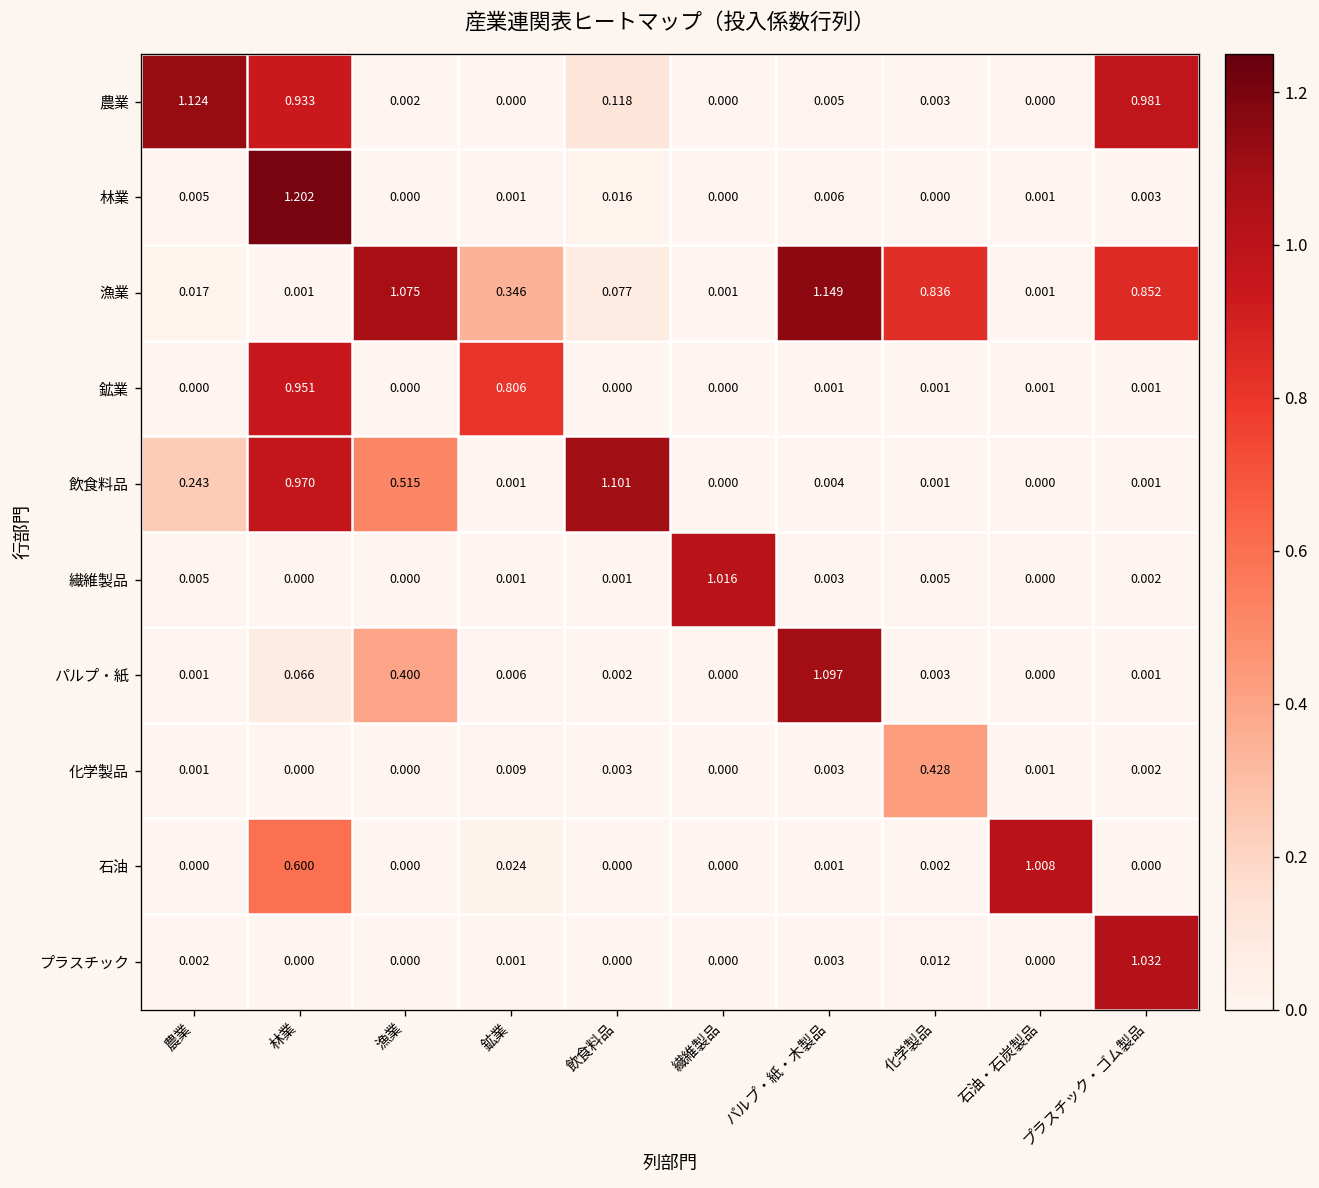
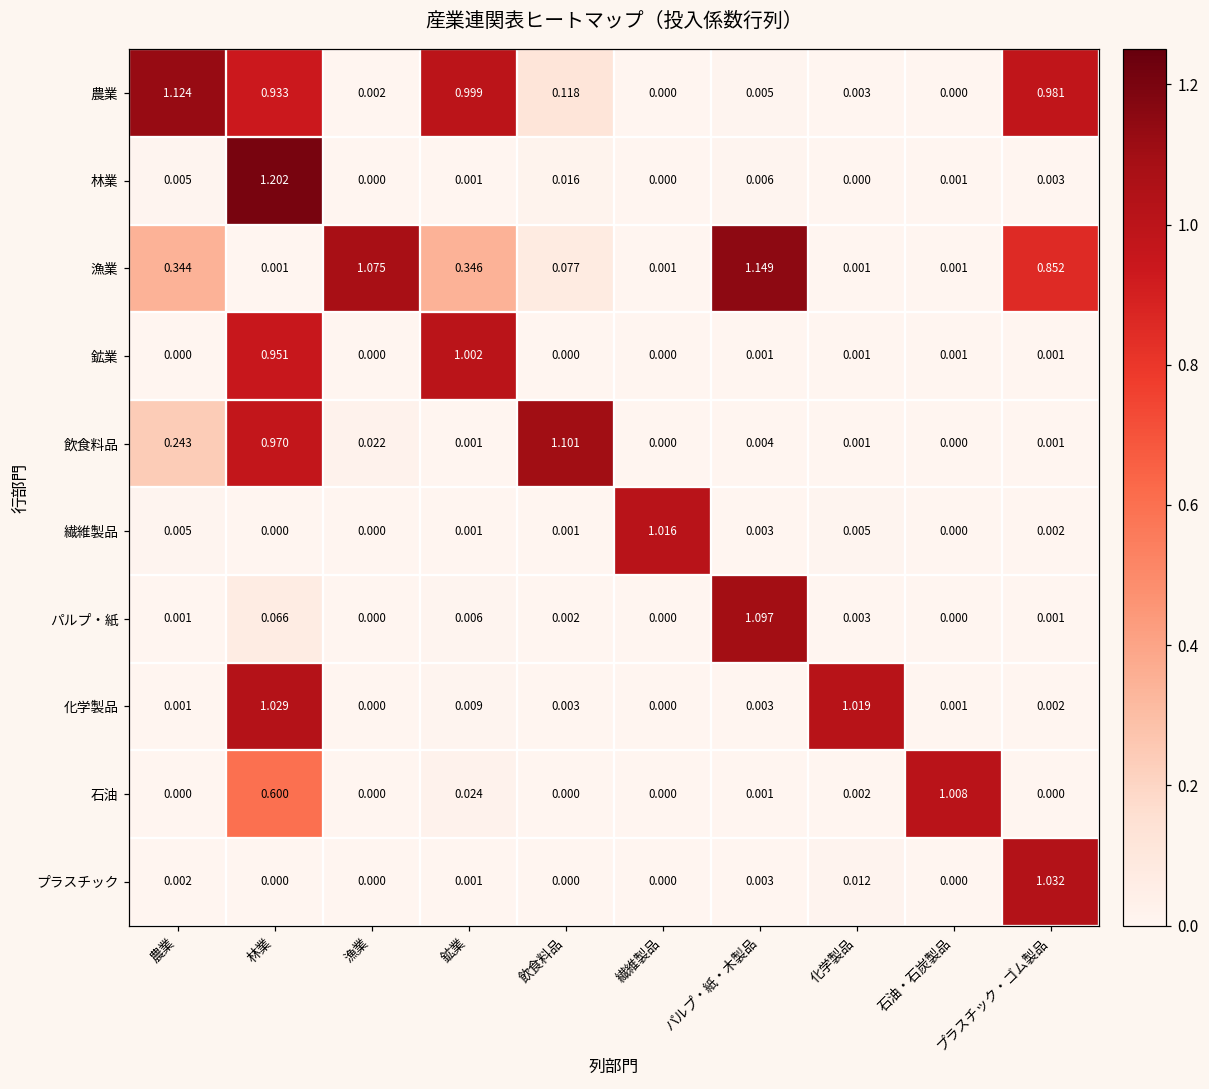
農業, 鉱業: 0.000 -> 0.999
漁業, 農業: 0.017 -> 0.344
漁業, 化学製品: 0.836 -> 0.001
鉱業, 鉱業: 0.806 -> 1.002
飲食料品, 漁業: 0.515 -> 0.022
パルプ・紙, 漁業: 0.400 -> 0.000
化学製品, 林業: 0.000 -> 1.029
化学製品, 化学製品: 0.428 -> 1.019
